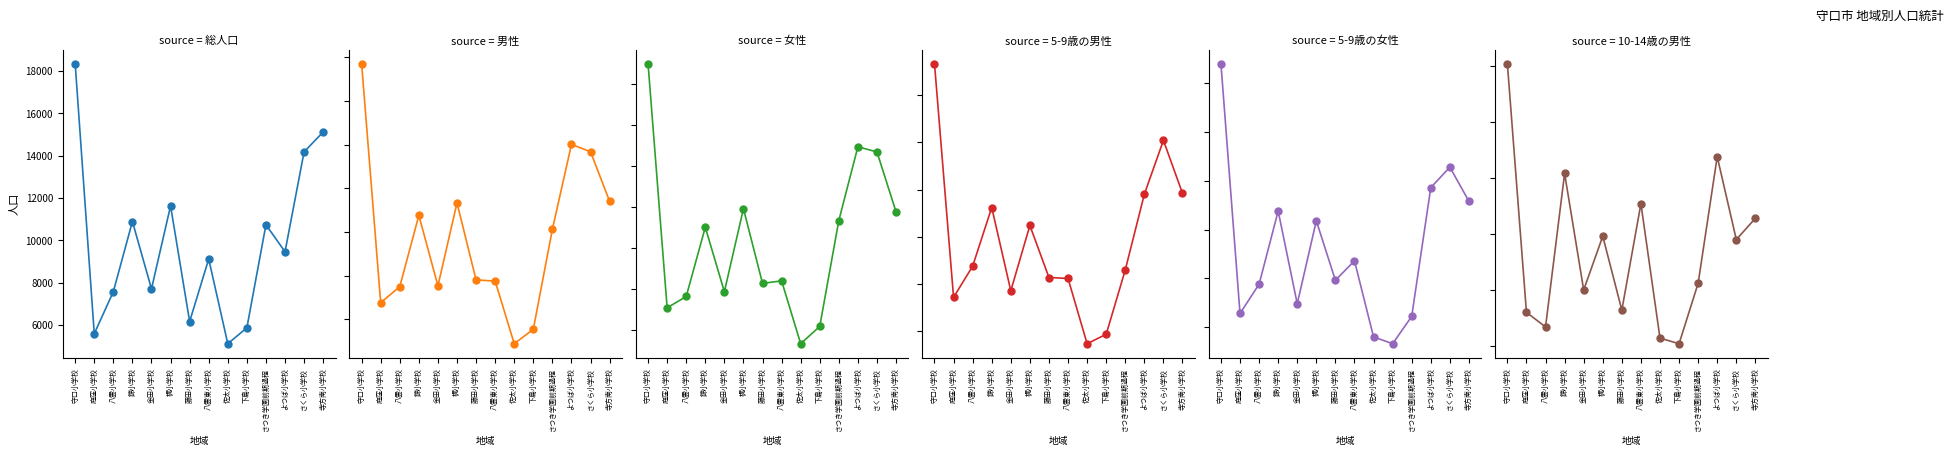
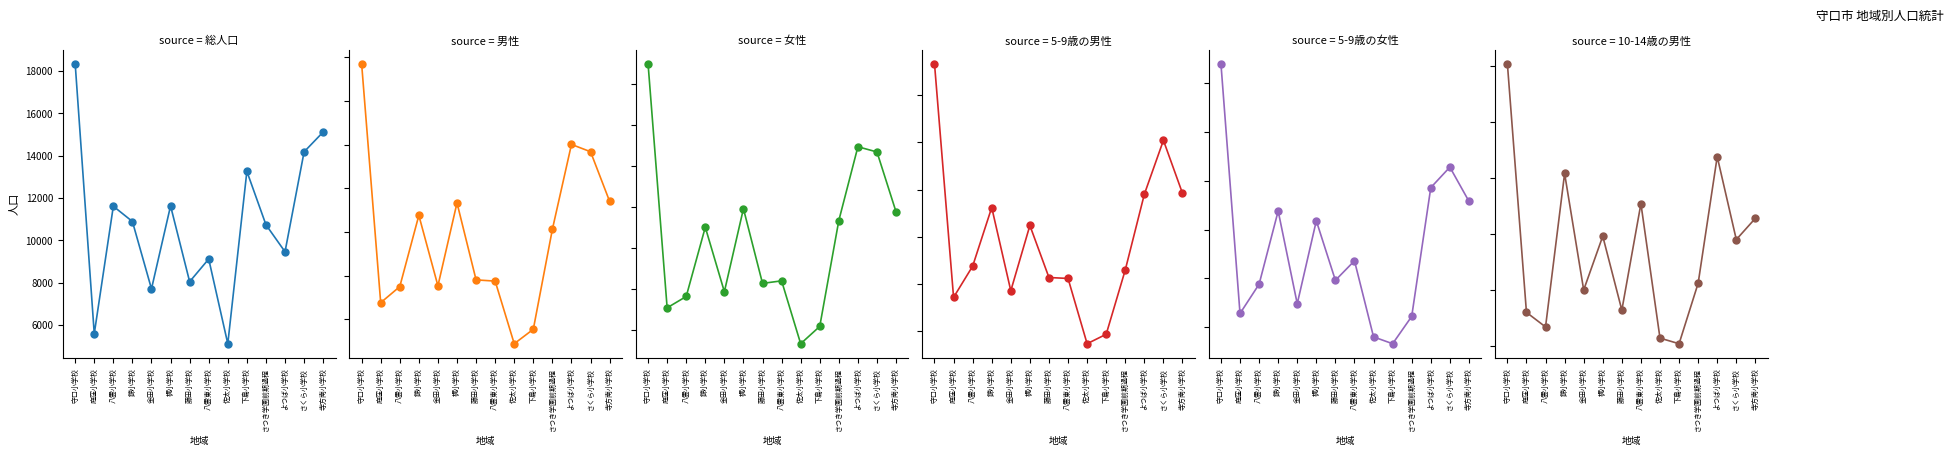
source = 総人口, 八雲小学校: 7600 -> 11600
source = 総人口, 藤田小学校: 6200 -> 8100
source = 総人口, 下島小学校: 5900 -> 13300
